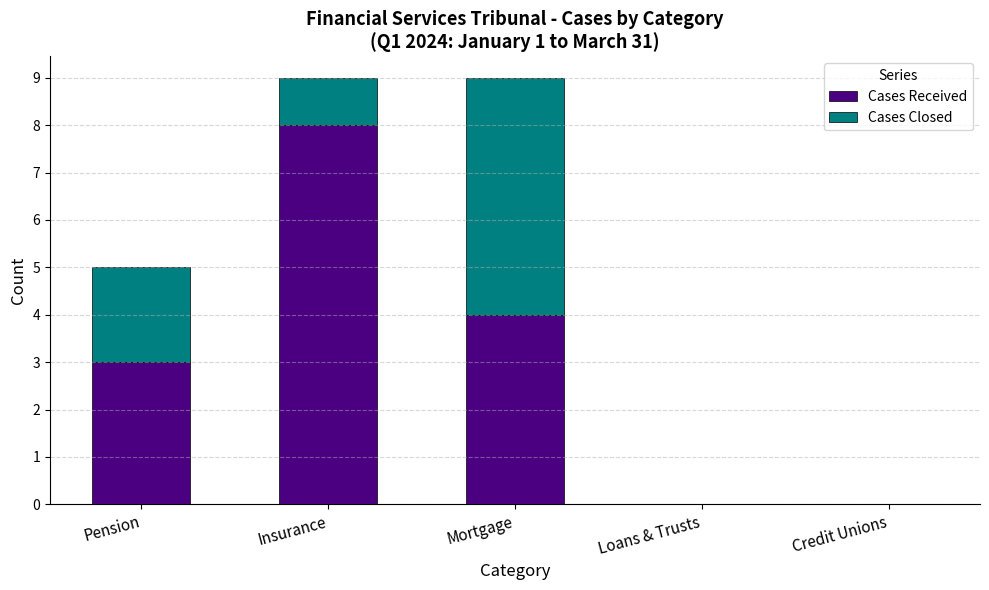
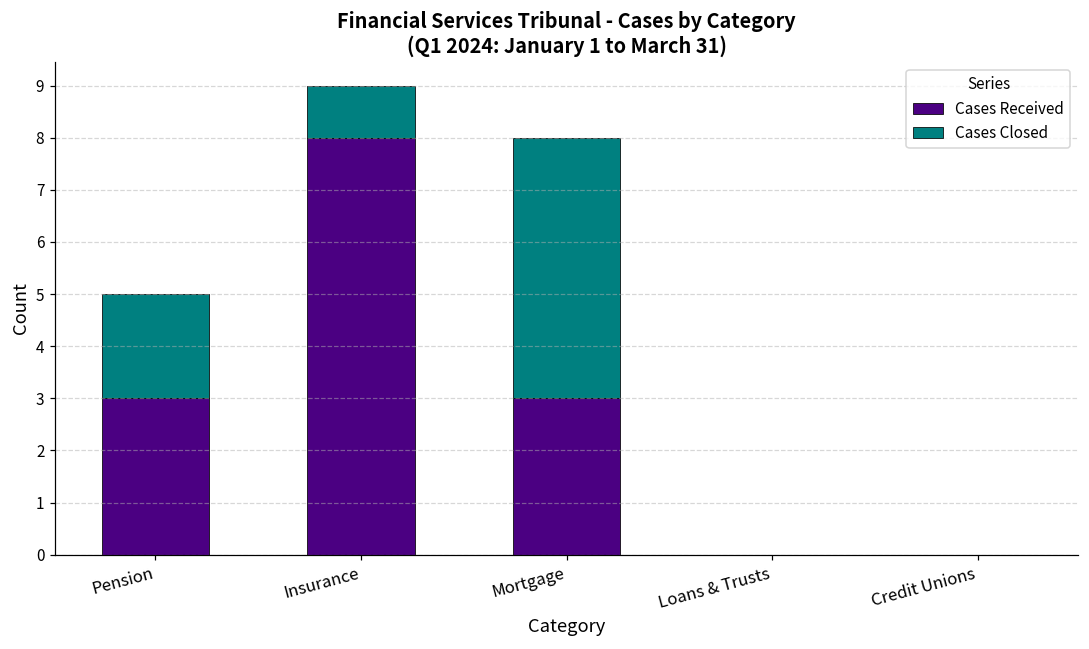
Cases Received, Mortgage: 4 -> 3
